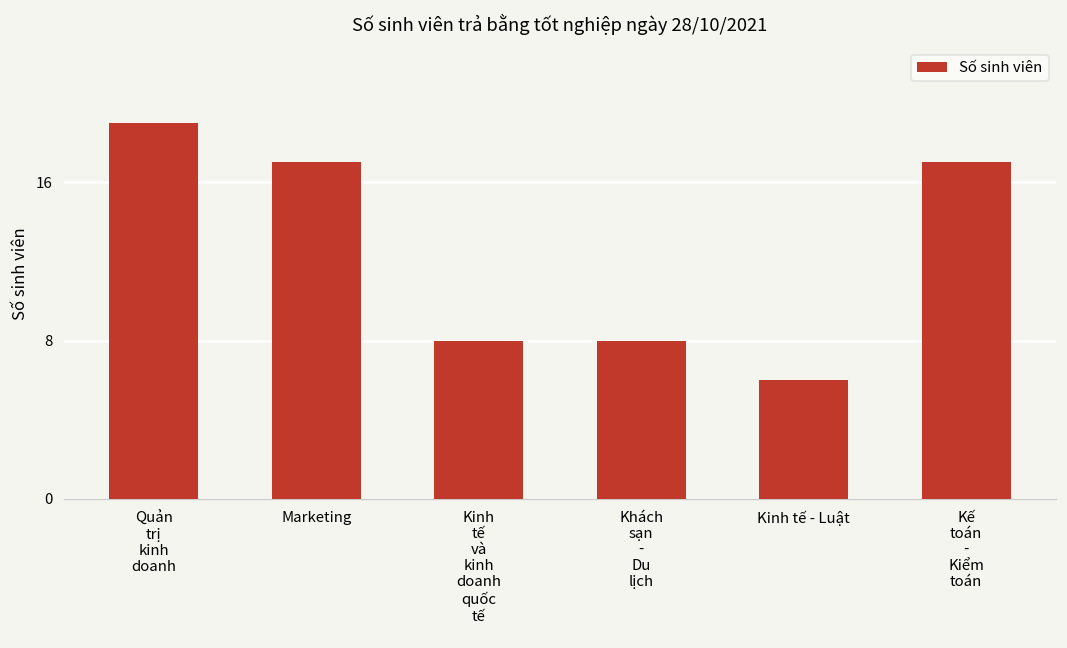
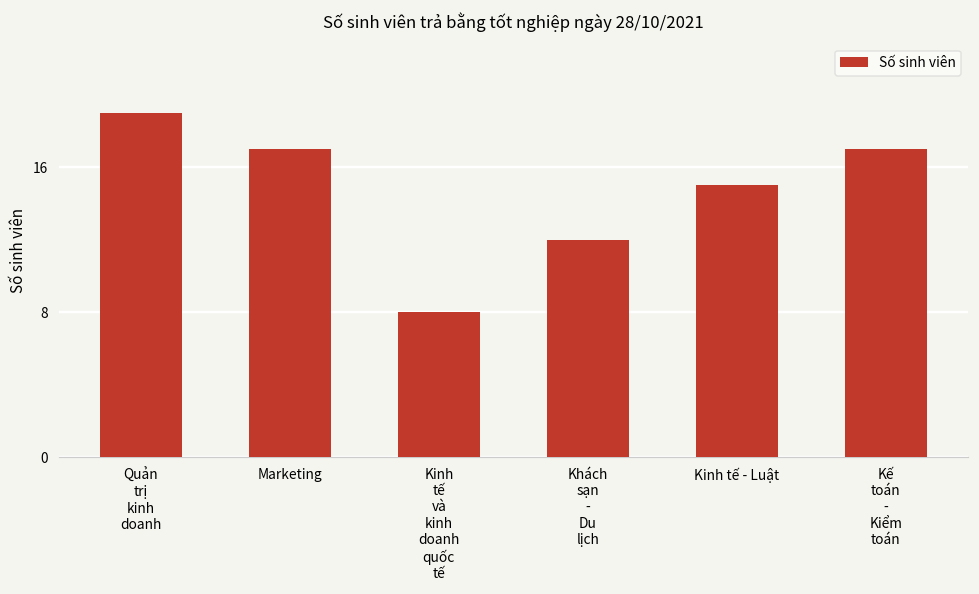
Khách sạn - Du lịch: 8 -> 12
Kinh tế - Luật: 6 -> 15
